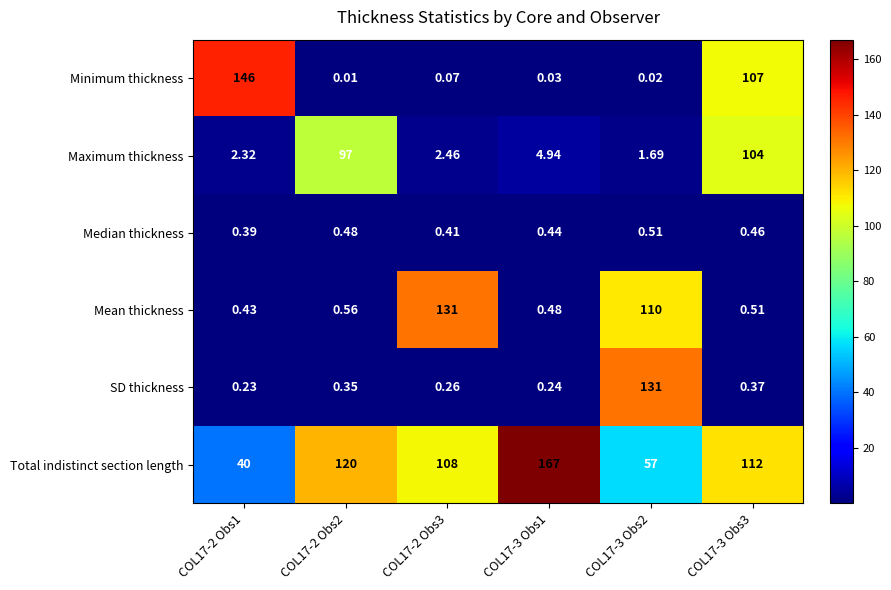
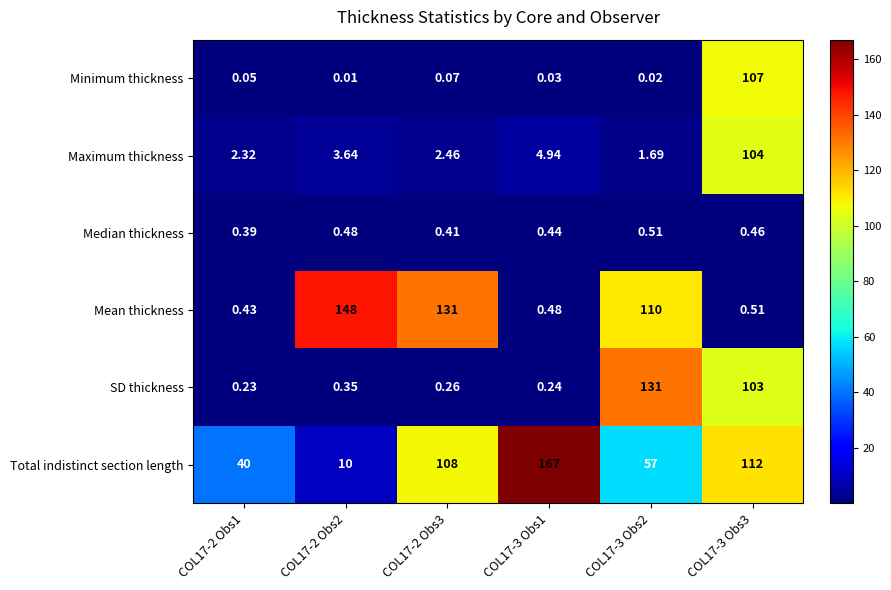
Minimum thickness, COL17-2 Obs1: 146 -> 0.05
Maximum thickness, COL17-2 Obs2: 97 -> 3.64
Mean thickness, COL17-2 Obs2: 0.56 -> 148
SD thickness, COL17-3 Obs3: 0.37 -> 103
Total indistinct section length, COL17-2 Obs2: 120 -> 10
